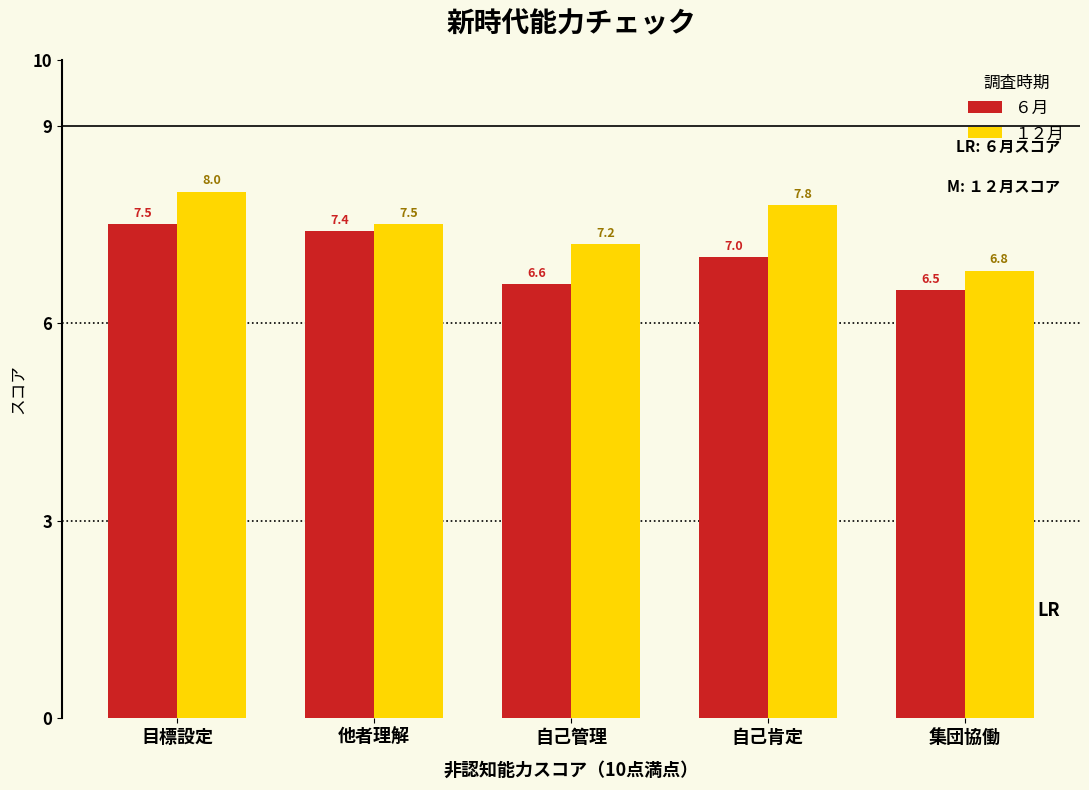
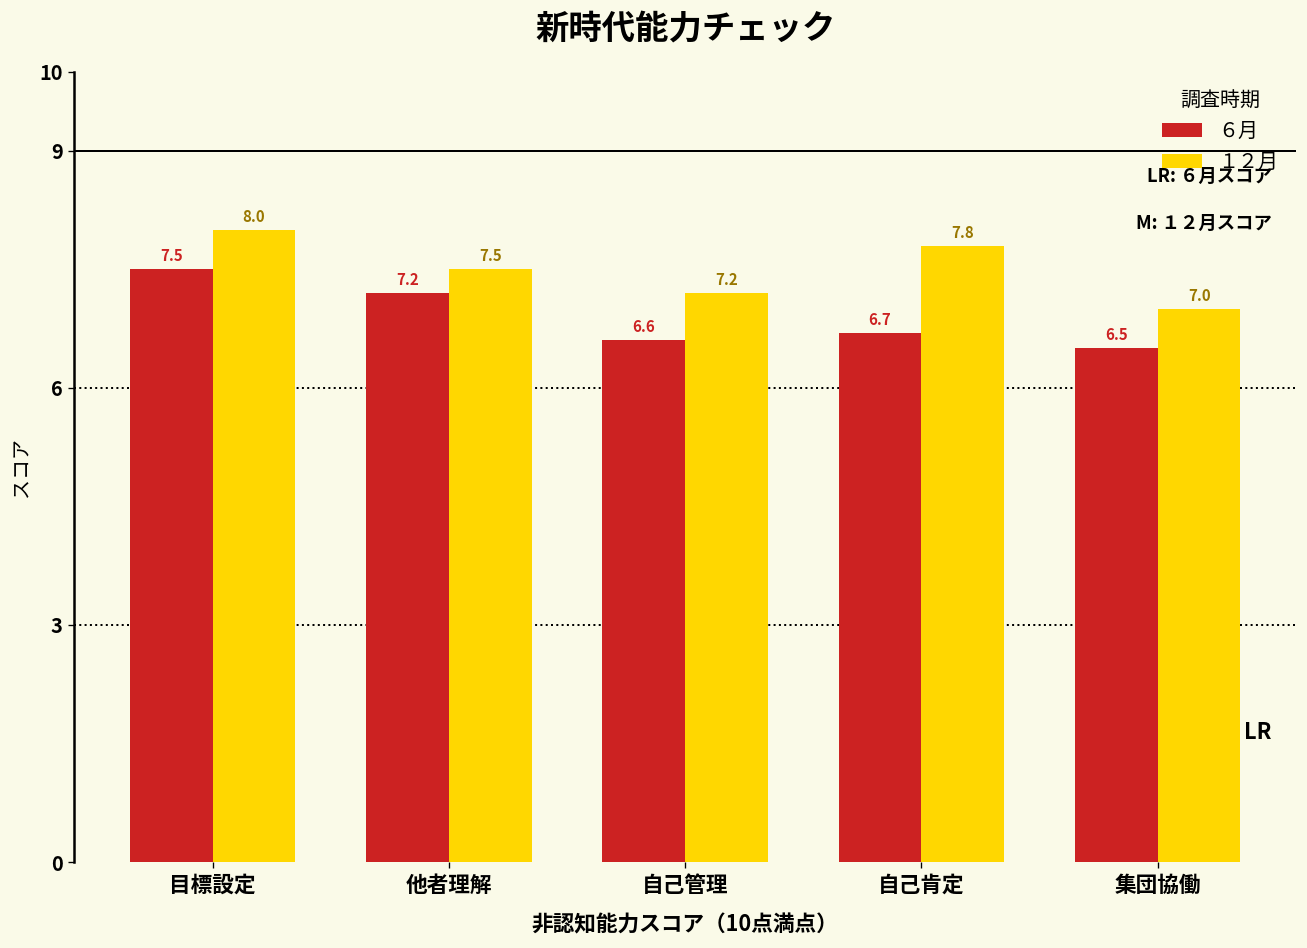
６月, 他者理解: 7.4 -> 7.2
６月, 自己肯定: 7.0 -> 6.7
１２月, 集団協働: 6.8 -> 7.0
